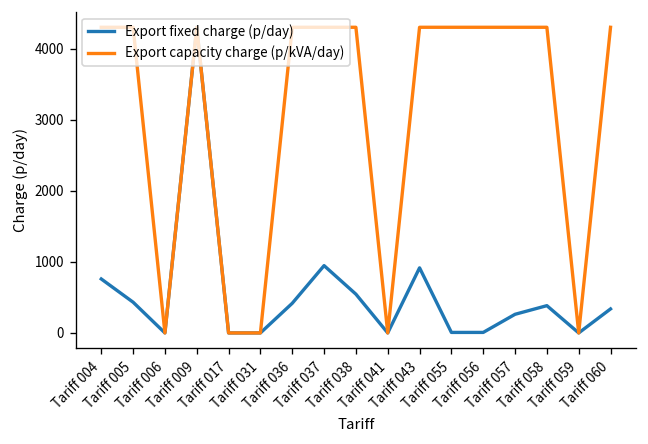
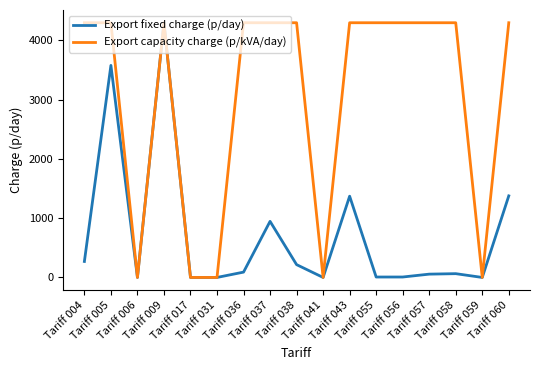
Export fixed charge (p/day), Tariff 004: 800 -> 300
Export fixed charge (p/day), Tariff 005: 400 -> 3600
Export fixed charge (p/day), Tariff 036: 400 -> 100
Export fixed charge (p/day), Tariff 038: 500 -> 200
Export fixed charge (p/day), Tariff 043: 900 -> 1400
Export fixed charge (p/day), Tariff 057: 300 -> 100
Export fixed charge (p/day), Tariff 058: 400 -> 100
Export fixed charge (p/day), Tariff 060: 300 -> 1400
